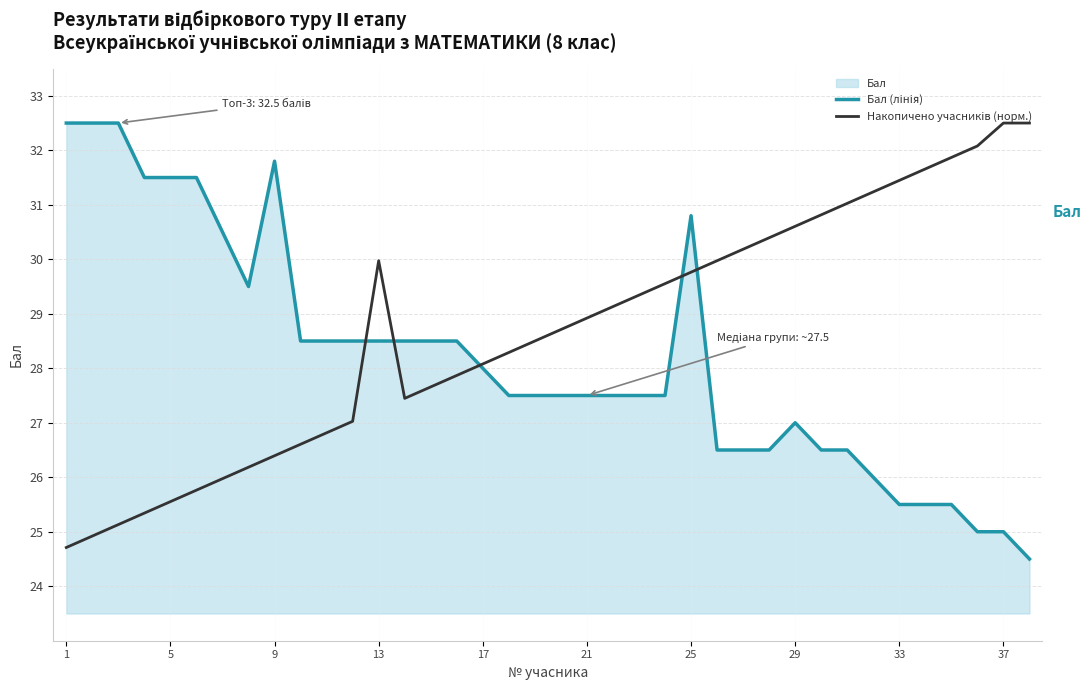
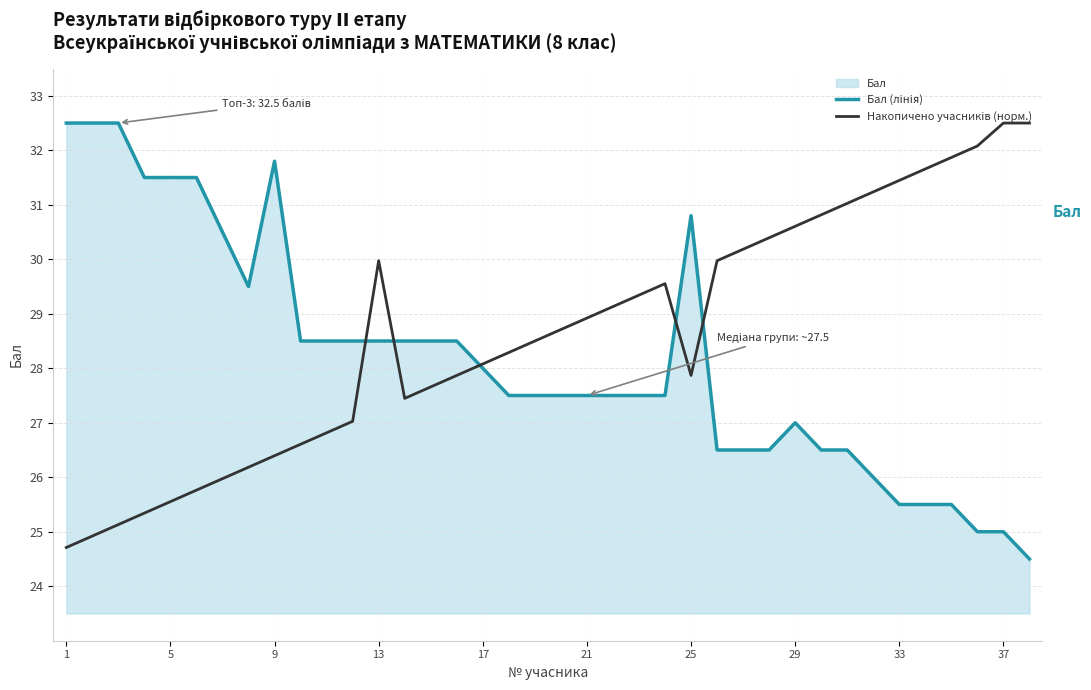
Накопичено учасників (норм.), 25: 29.8 -> 27.9
